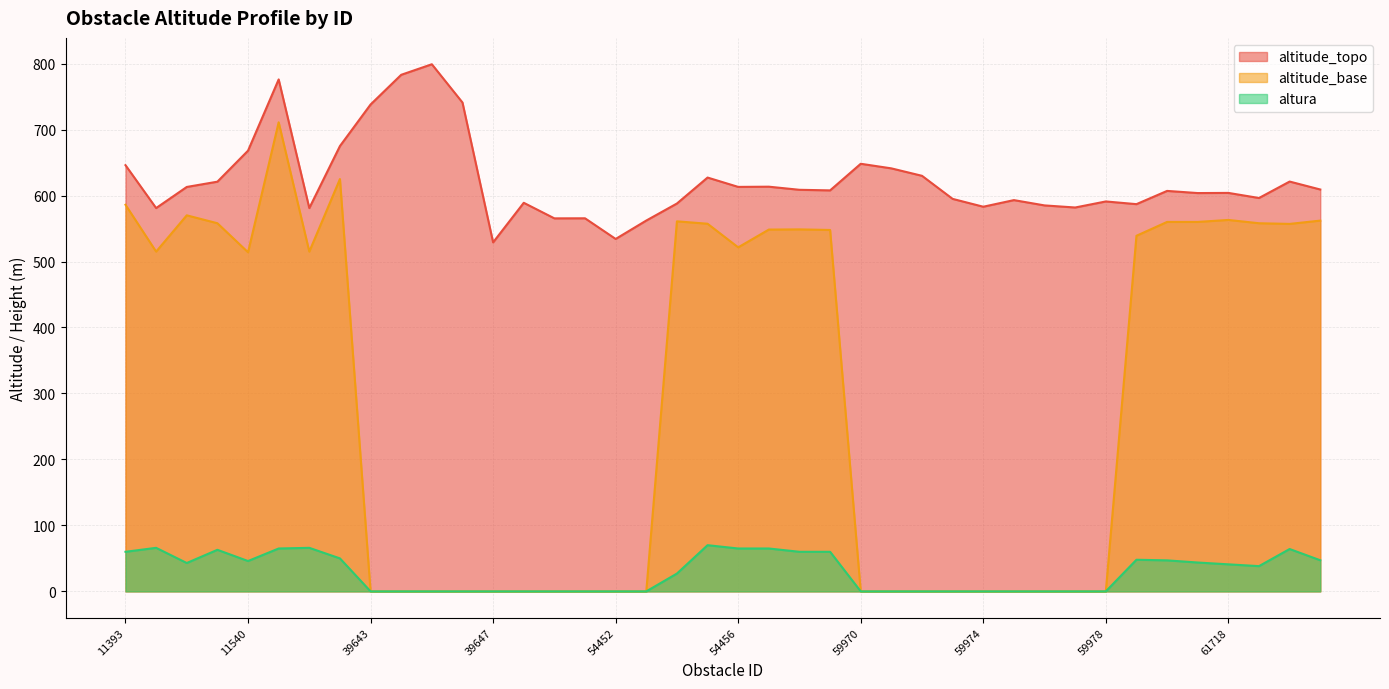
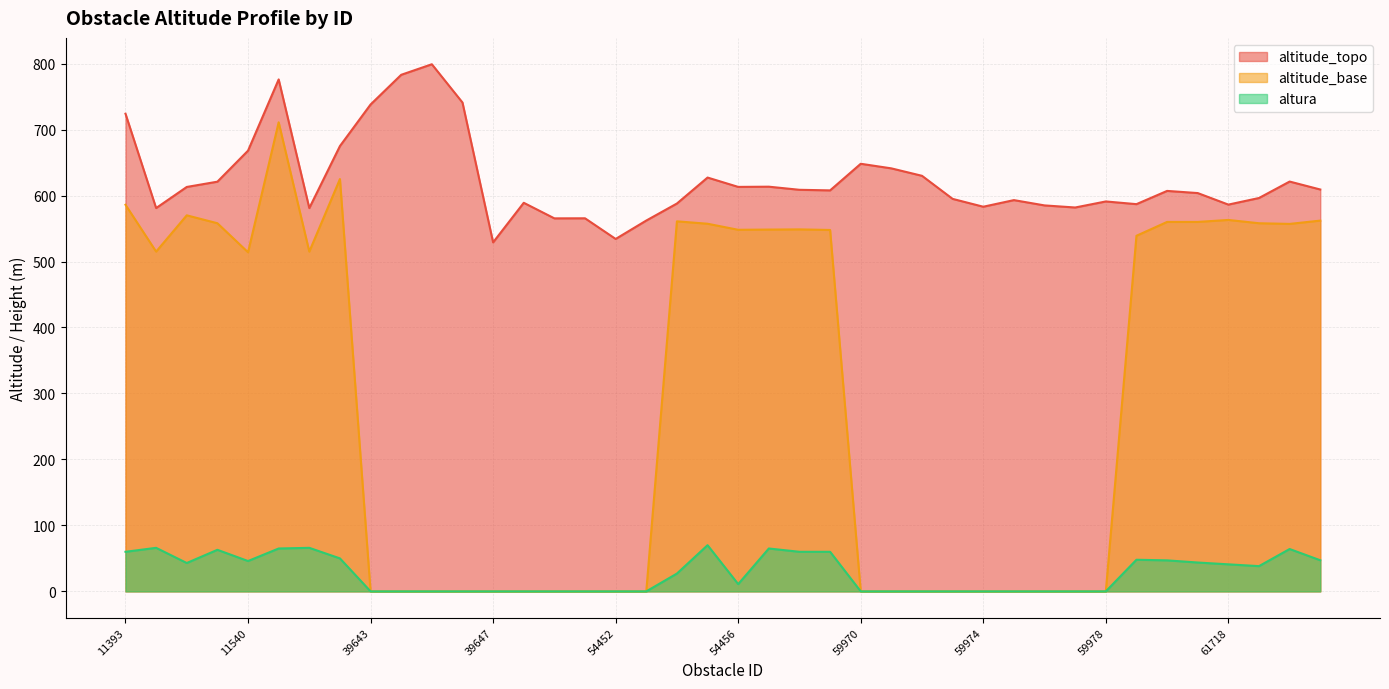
altitude_topo, 11393: 650 -> 720
altitude_base, 54456: 520 -> 550
altura, 54456: 70 -> 10
altitude_topo, 61718: 600 -> 590
